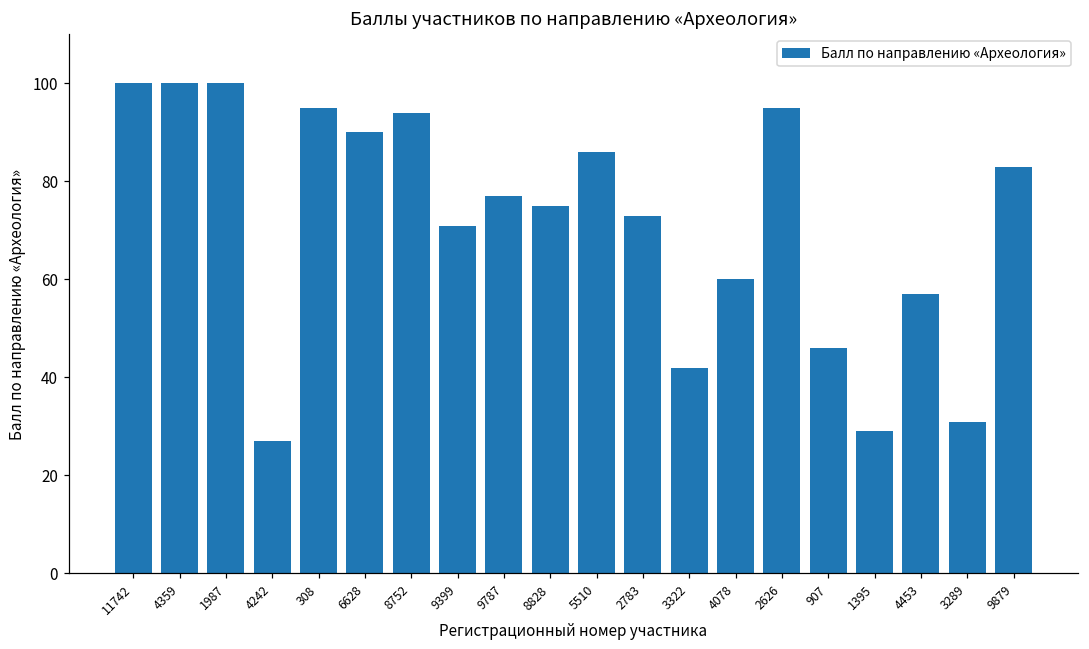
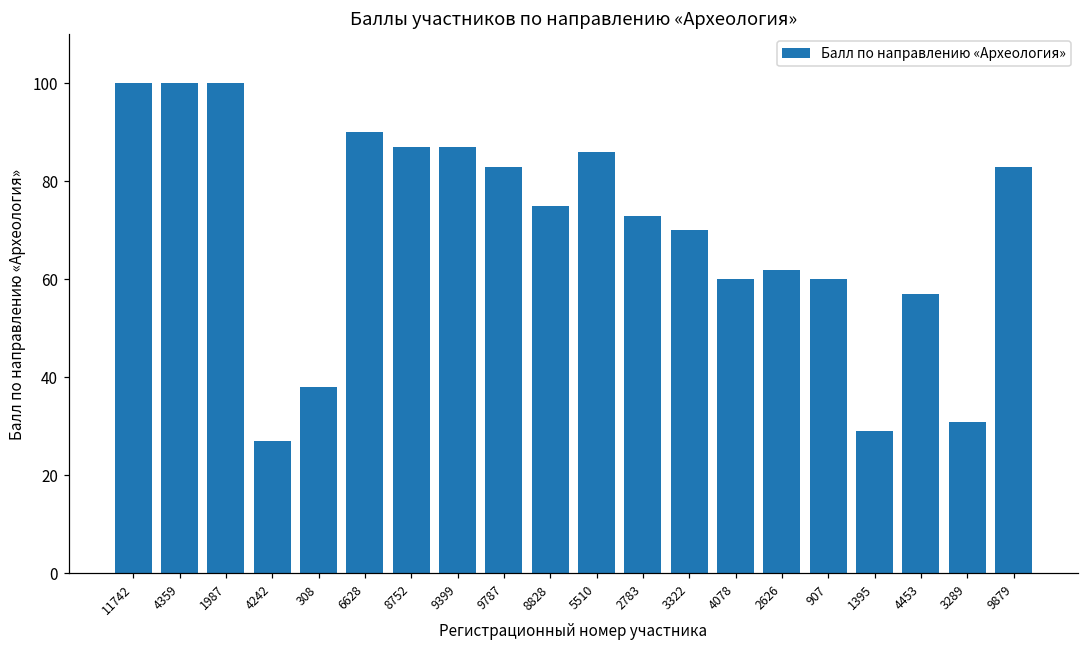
308: 95 -> 38
8752: 94 -> 87
9399: 71 -> 87
9787: 77 -> 83
3322: 42 -> 70
2626: 95 -> 62
907: 46 -> 60
